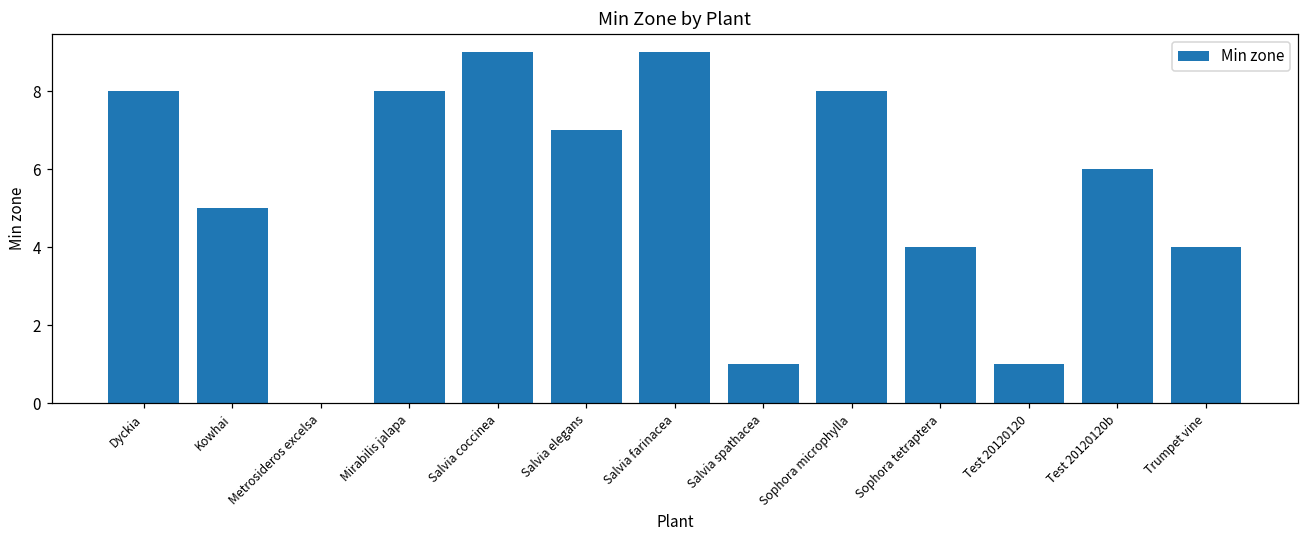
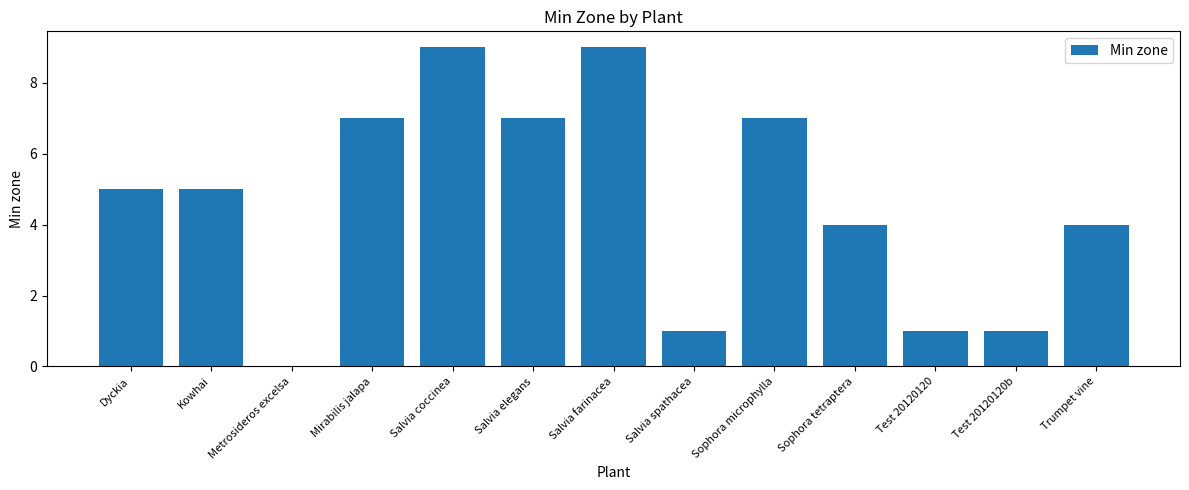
Dyckia: 8 -> 5
Mirabilis jalapa: 8 -> 7
Sophora microphylla: 8 -> 7
Test 20120120b: 6 -> 1
